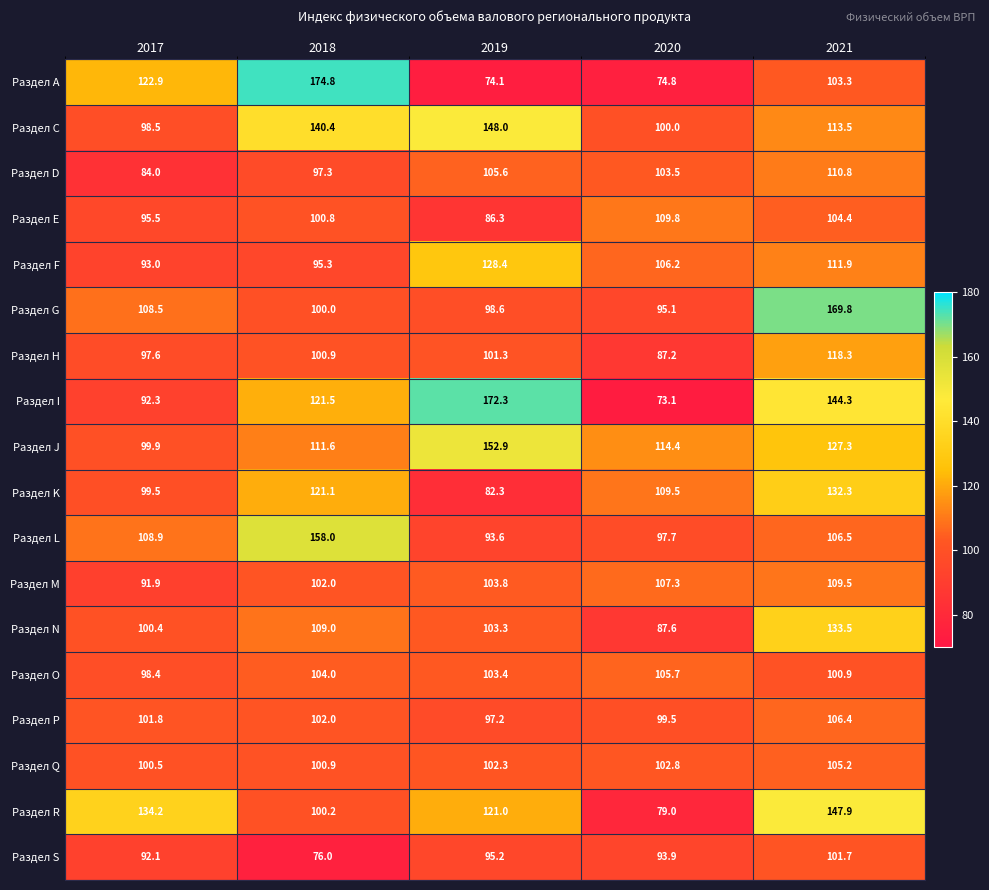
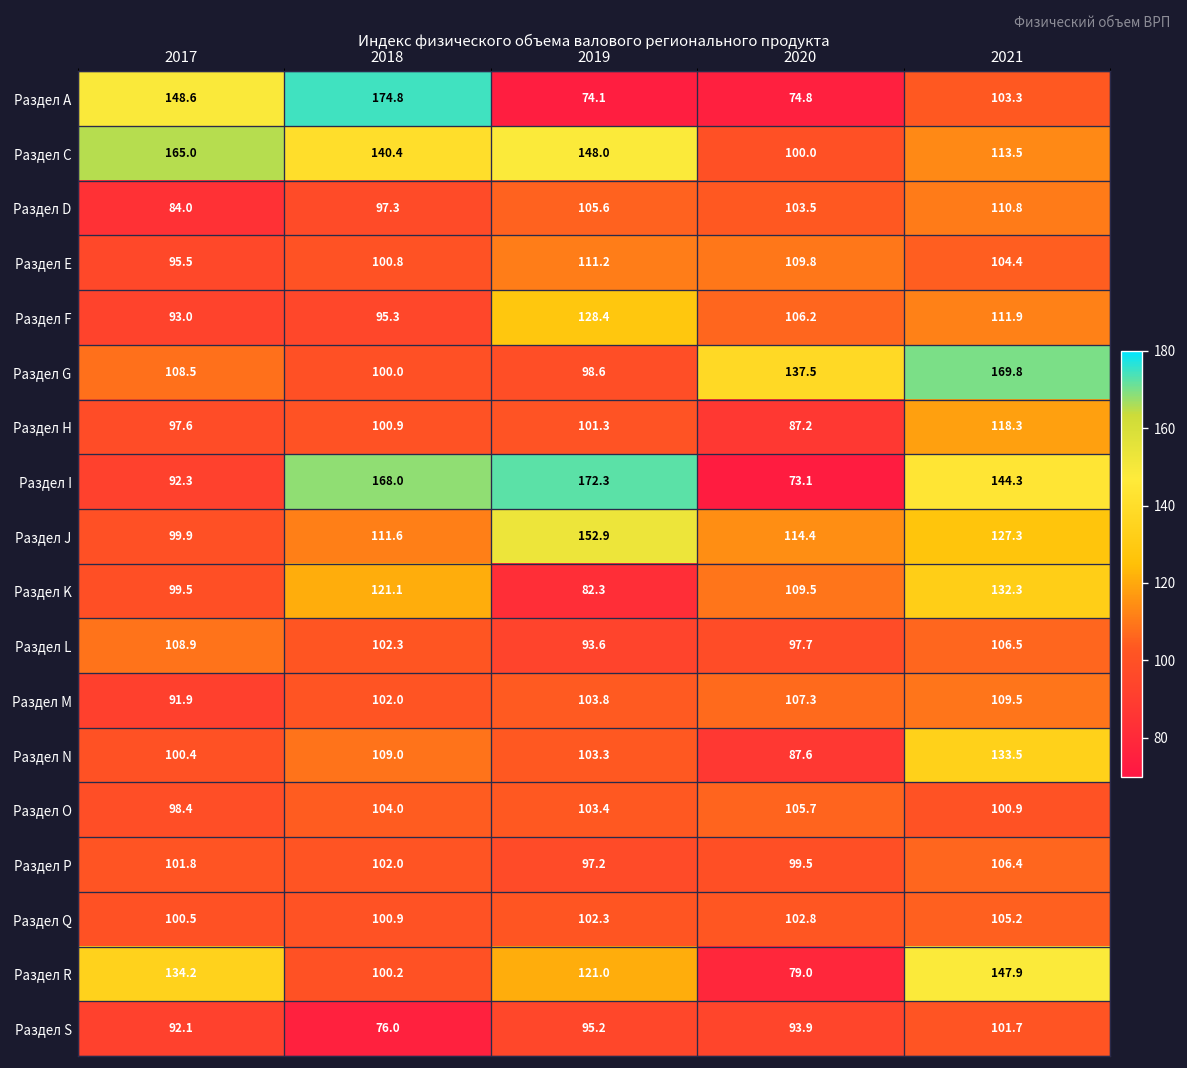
Раздел A, 2017: 122.9 -> 148.6
Раздел C, 2017: 98.5 -> 165.0
Раздел E, 2019: 86.3 -> 111.2
Раздел G, 2020: 95.1 -> 137.5
Раздел I, 2018: 121.5 -> 168.0
Раздел L, 2018: 158.0 -> 102.3
